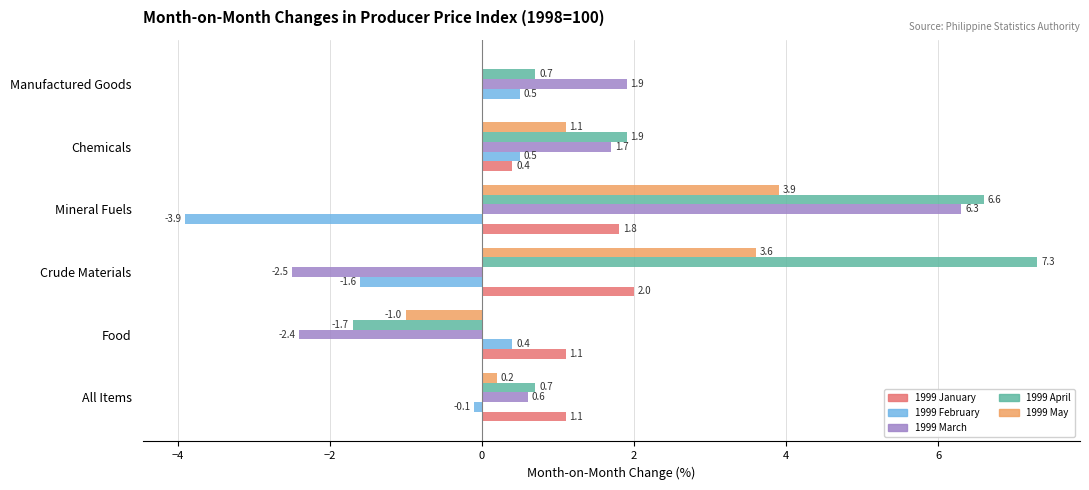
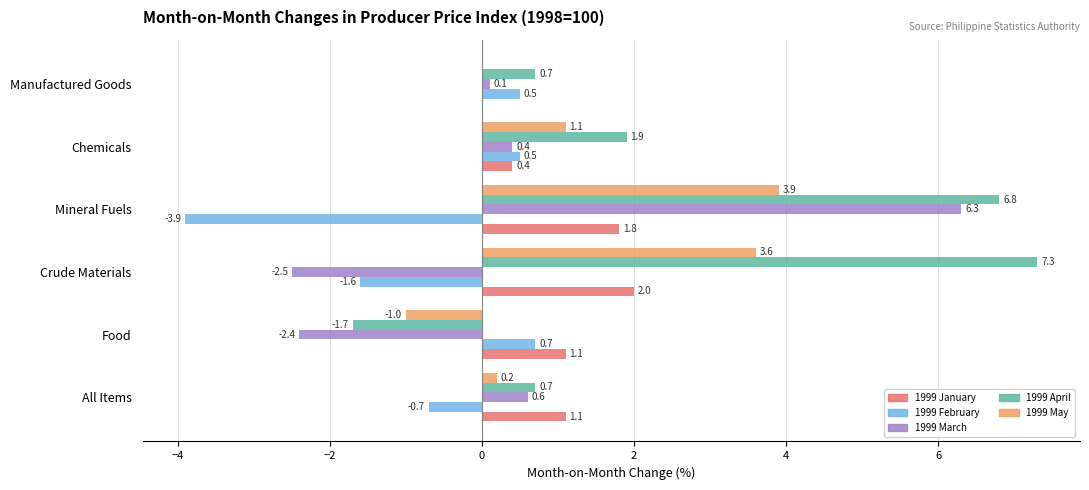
1999 March, Manufactured Goods: 1.9 -> 0.1
1999 March, Chemicals: 1.7 -> 0.4
1999 April, Mineral Fuels: 6.6 -> 6.8
1999 February, Food: 0.4 -> 0.7
1999 February, All Items: -0.1 -> -0.7
